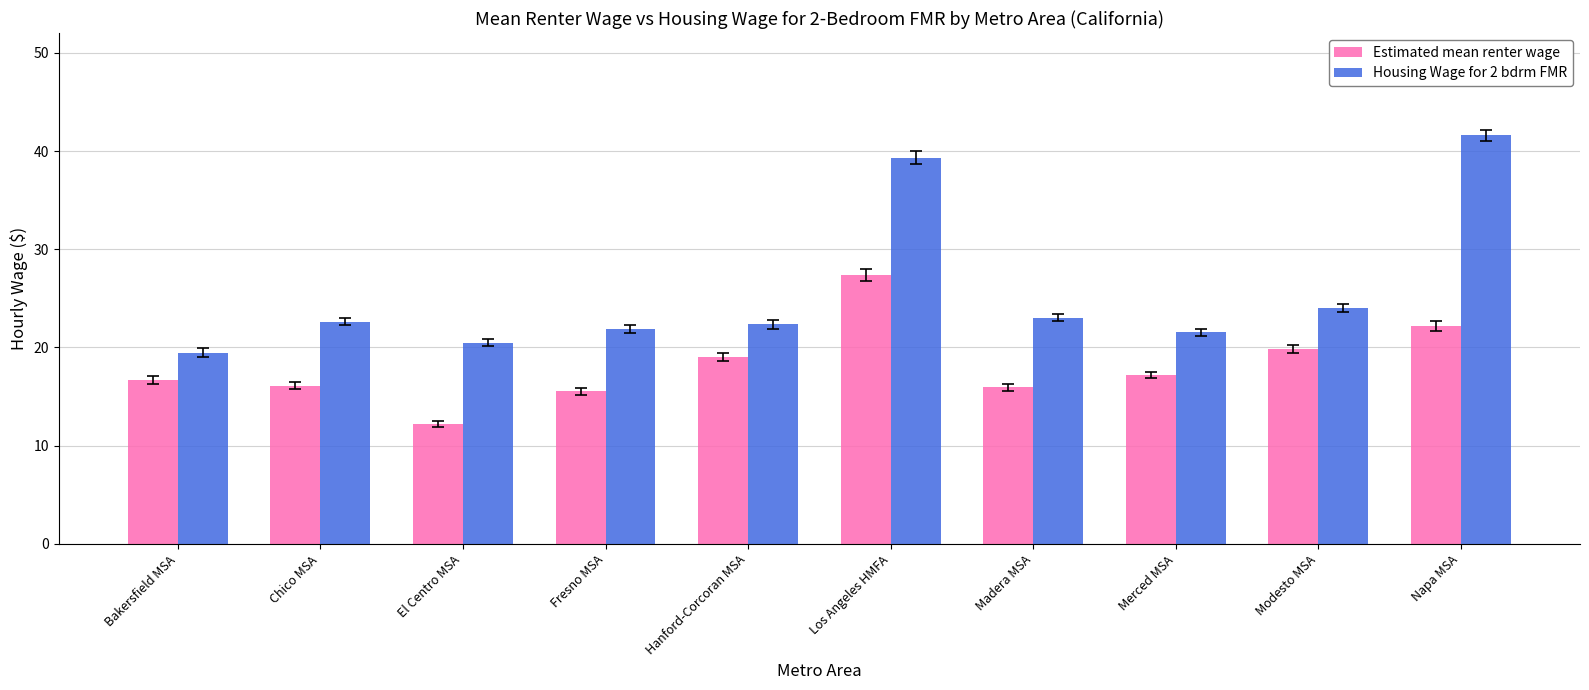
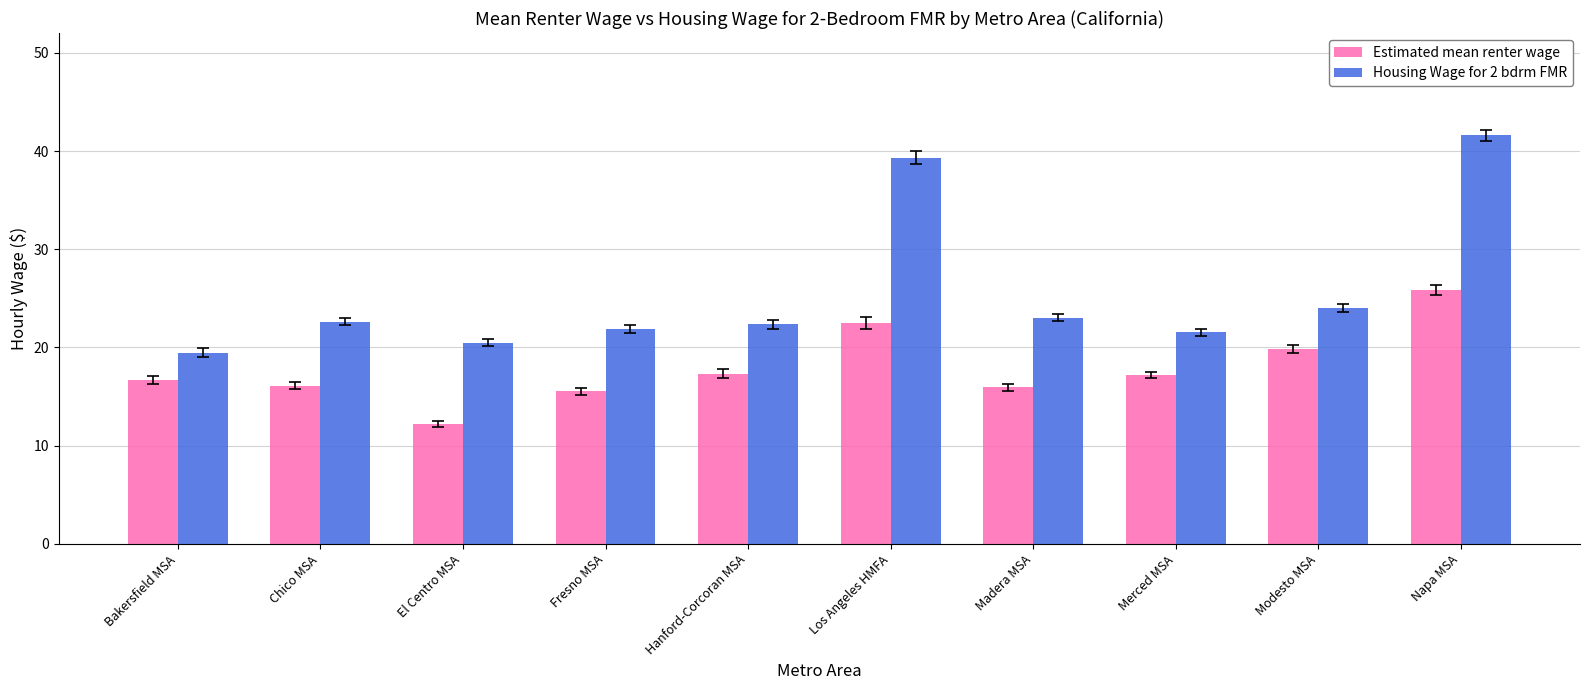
Estimated mean renter wage, Hanford-Corcoran MSA: 19 -> 17
Estimated mean renter wage, Los Angeles HMFA: 27 -> 22
Estimated mean renter wage, Napa MSA: 22 -> 26
